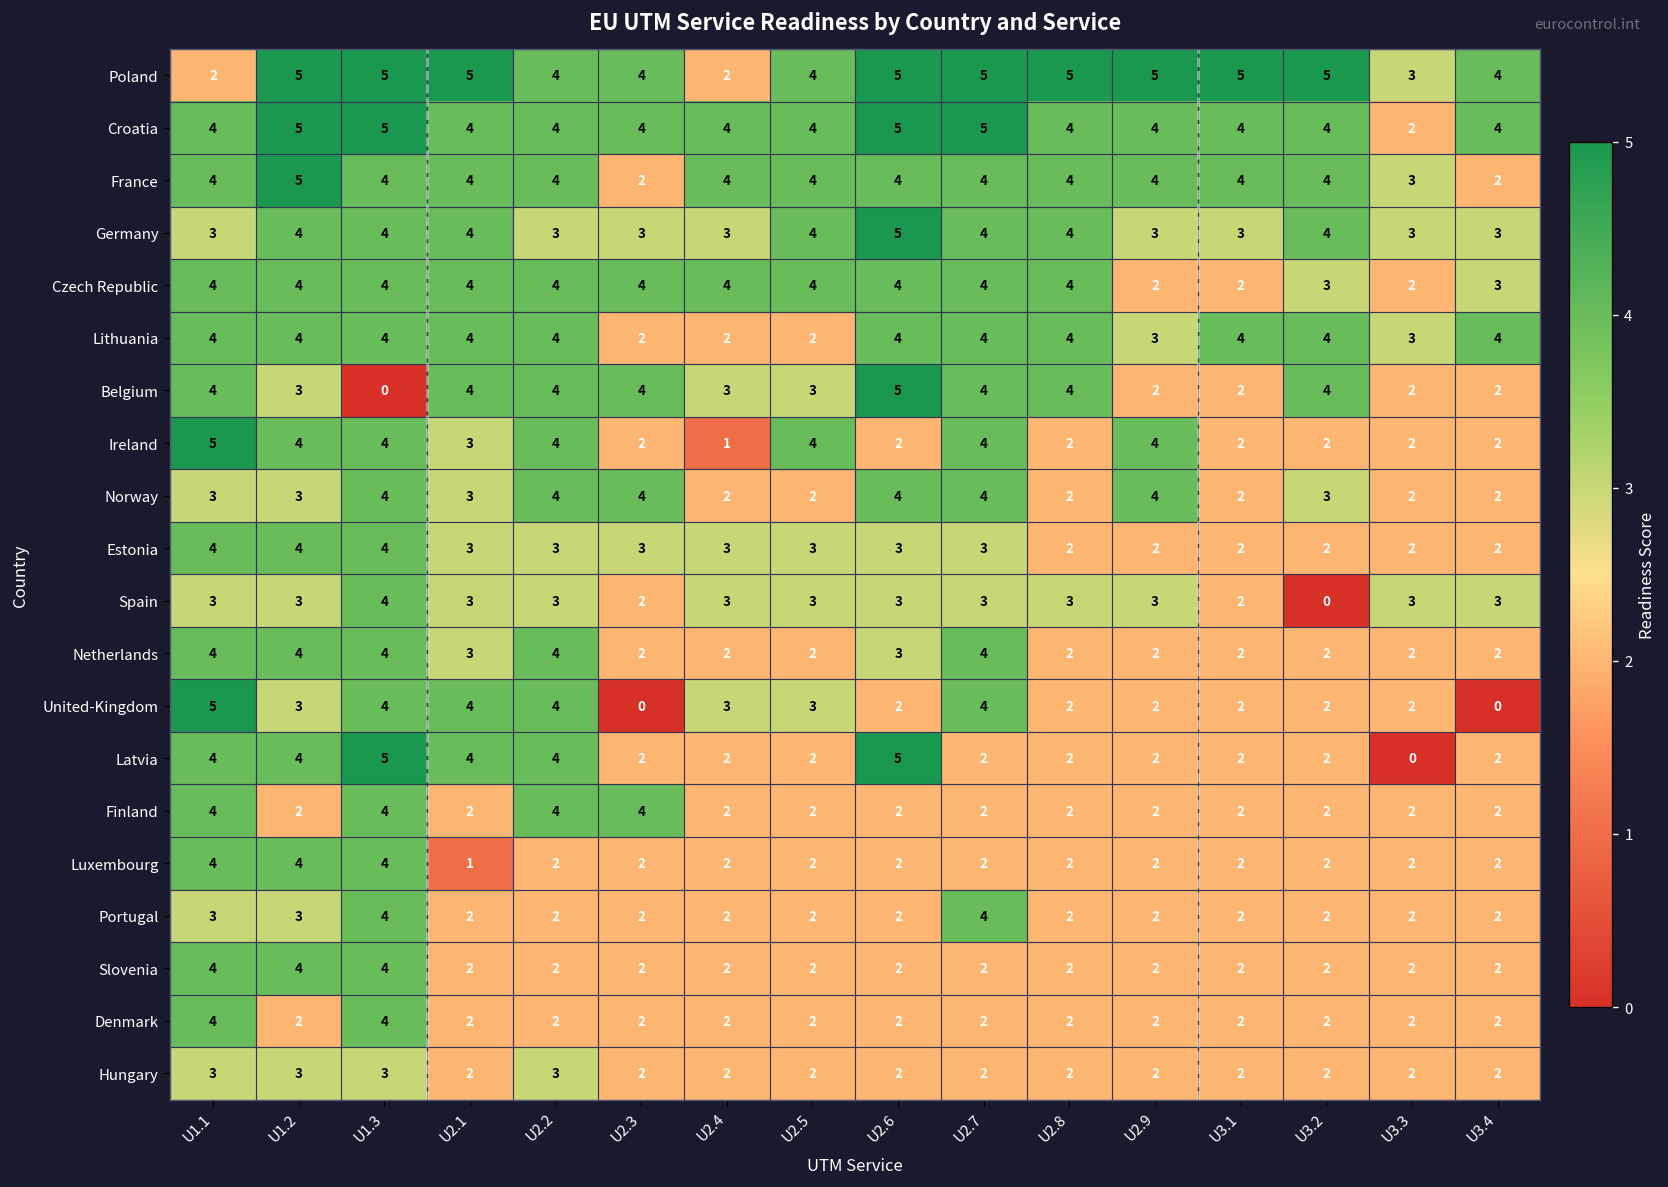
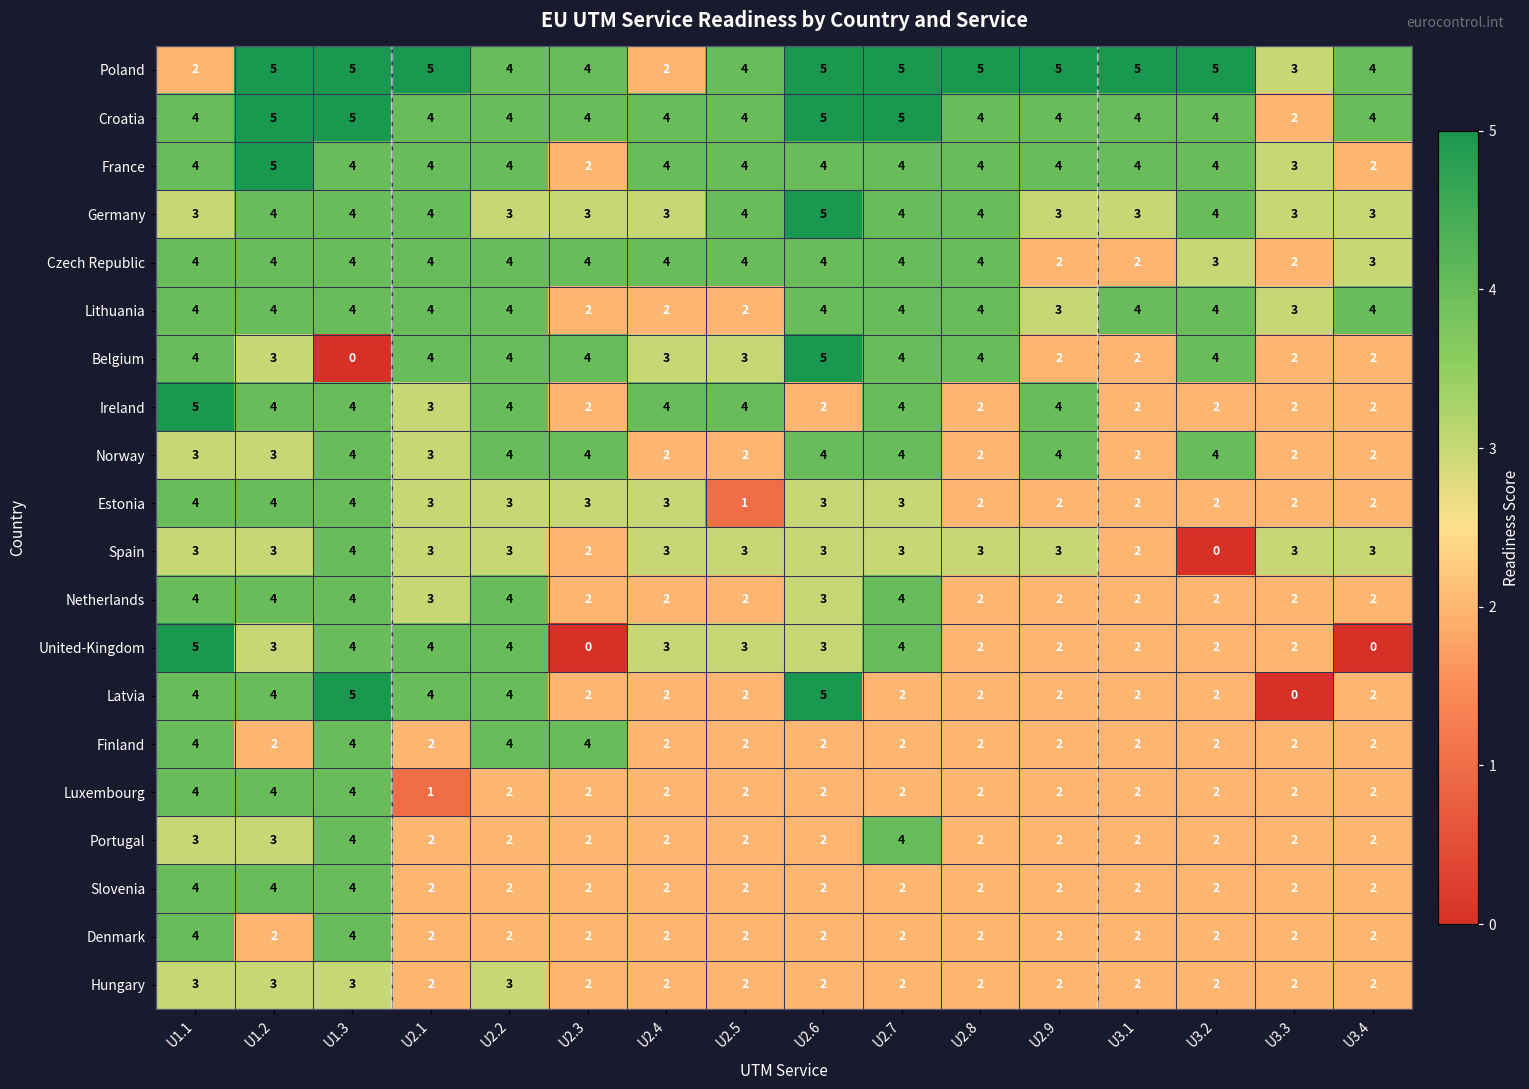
Ireland, U2.4: 1 -> 4
Norway, U3.2: 3 -> 4
Estonia, U2.5: 3 -> 1
United-Kingdom, U2.6: 2 -> 3
